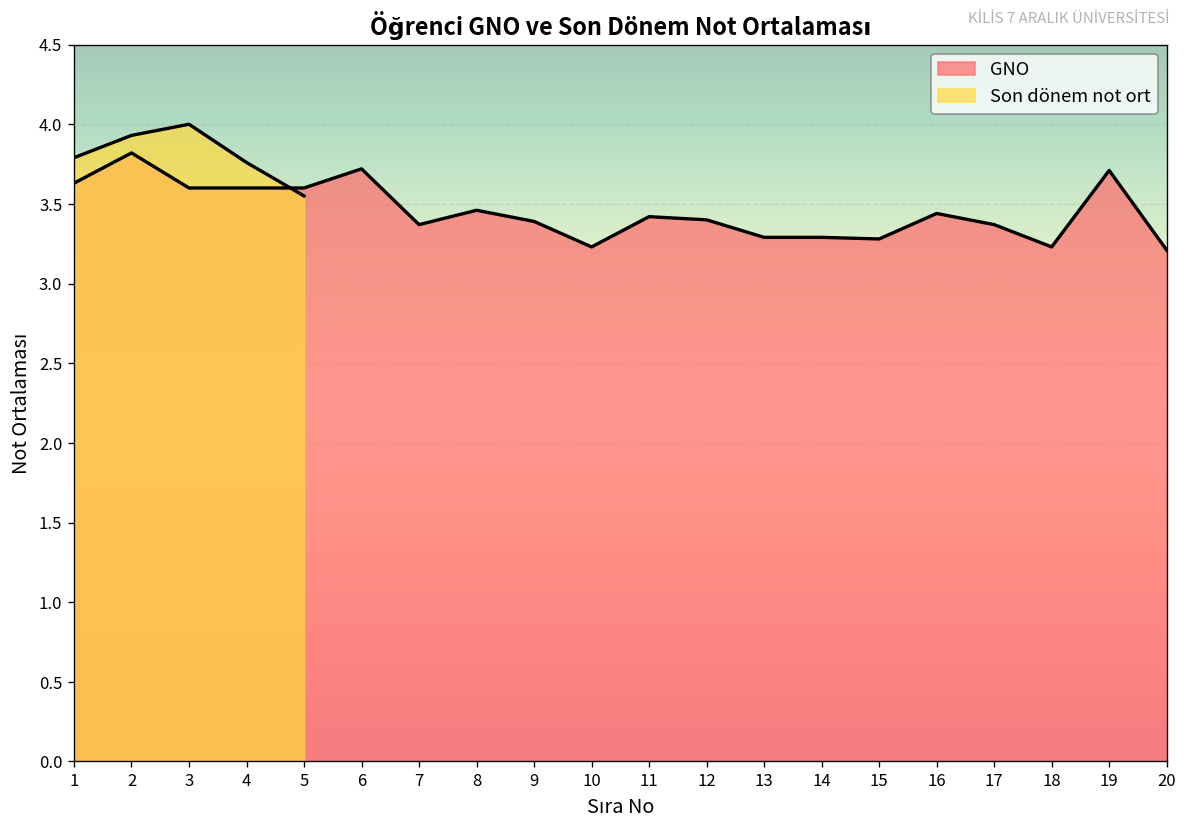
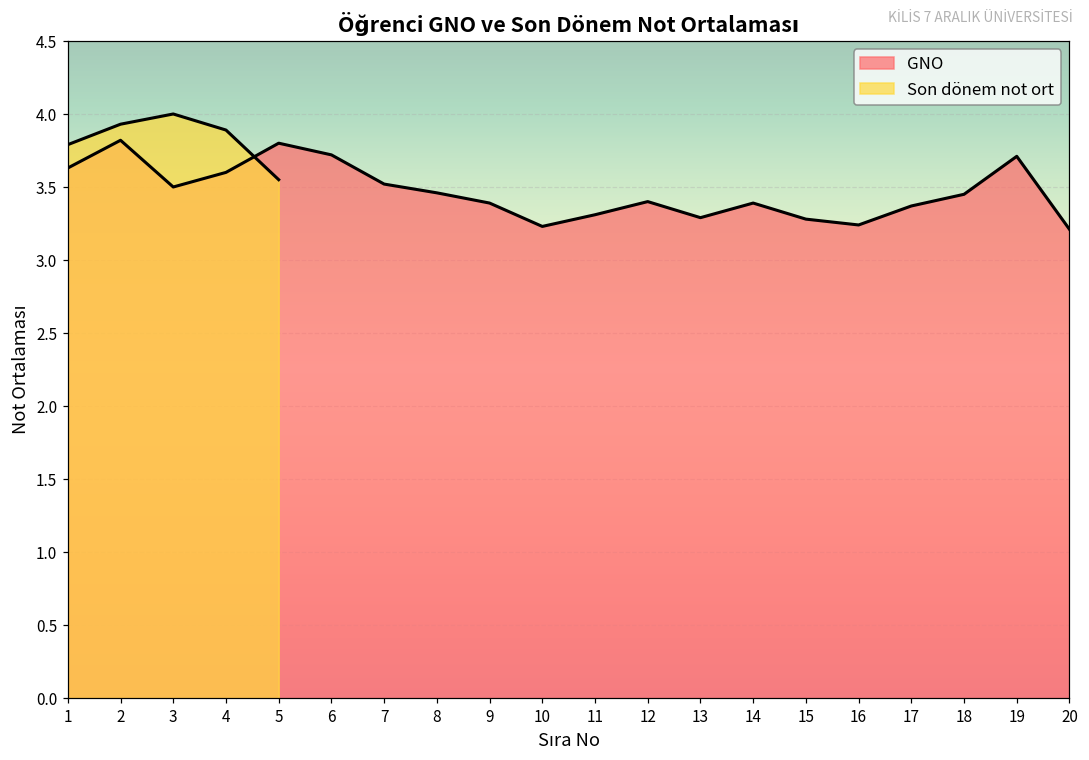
GNO, 3: 3.6 -> 3.5
Son dönem not ort, 4: 3.76 -> 3.89
GNO, 5: 3.6 -> 3.8
GNO, 7: 3.37 -> 3.52
GNO, 11: 3.42 -> 3.31
GNO, 14: 3.29 -> 3.39
GNO, 16: 3.44 -> 3.24
GNO, 18: 3.23 -> 3.45
